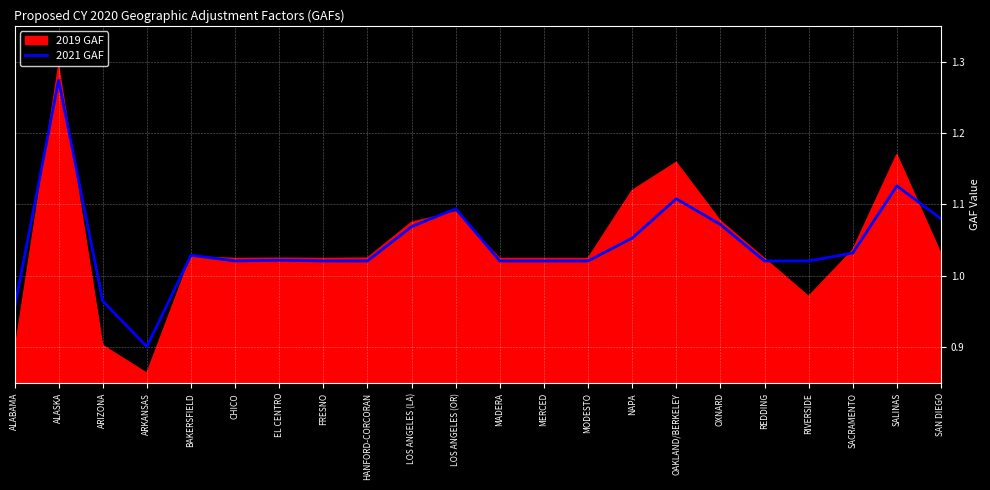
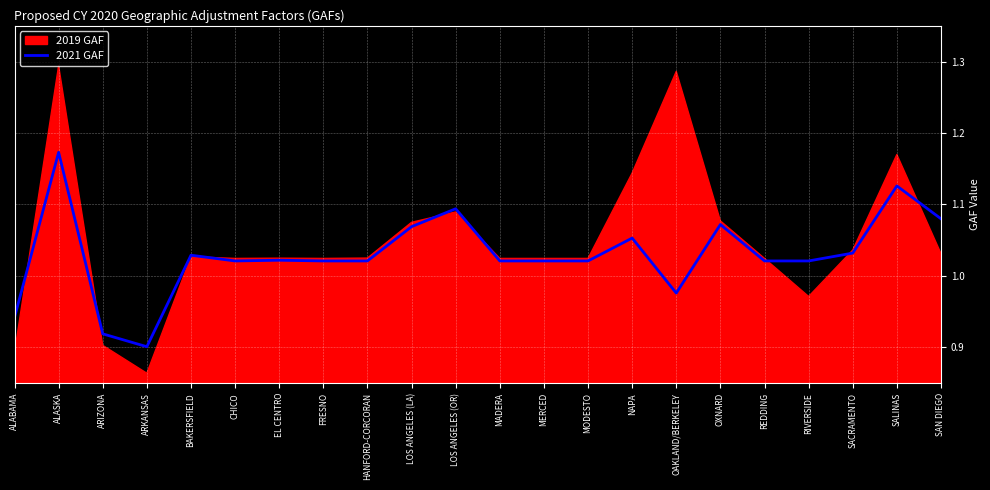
2021 GAF, ALABAMA: 0.96 -> 0.94
2021 GAF, ALASKA: 1.27 -> 1.17
2021 GAF, ARIZONA: 0.97 -> 0.92
2019 GAF, NAPA: 1.12 -> 1.14
2021 GAF, OAKLAND/BERKELEY: 1.11 -> 0.98
2019 GAF, OAKLAND/BERKELEY: 1.16 -> 1.29
